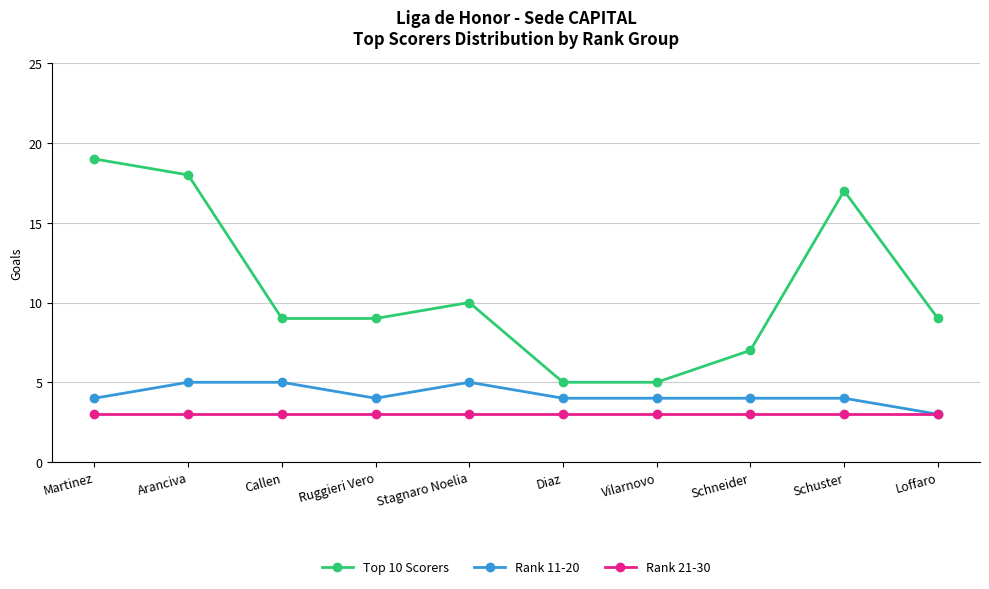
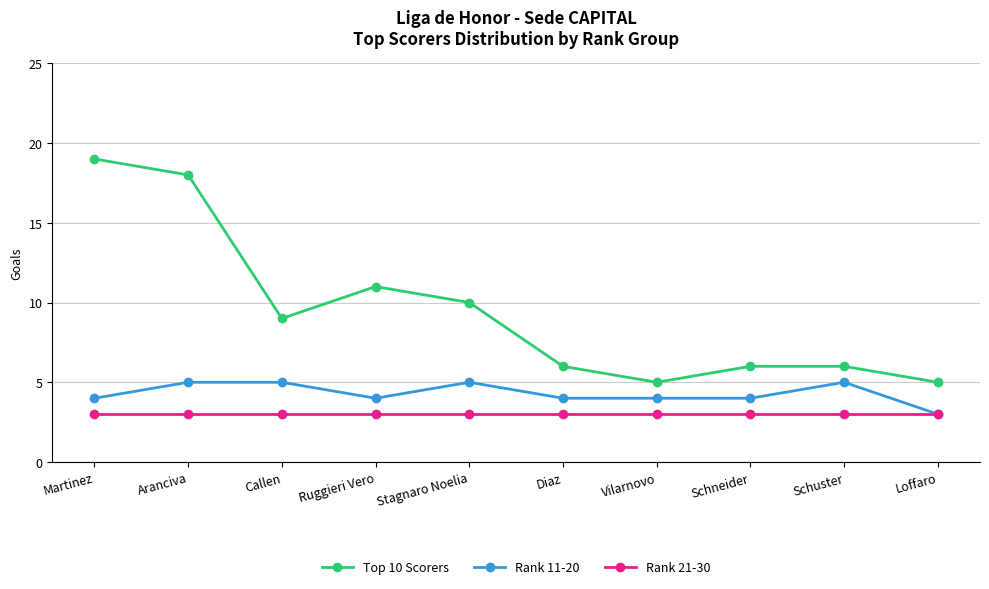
Top 10 Scorers, Ruggieri Vero: 9 -> 11
Top 10 Scorers, Diaz: 5 -> 6
Top 10 Scorers, Schneider: 7 -> 6
Top 10 Scorers, Schuster: 17 -> 6
Rank 11-20, Schuster: 4 -> 5
Top 10 Scorers, Loffaro: 9 -> 5
